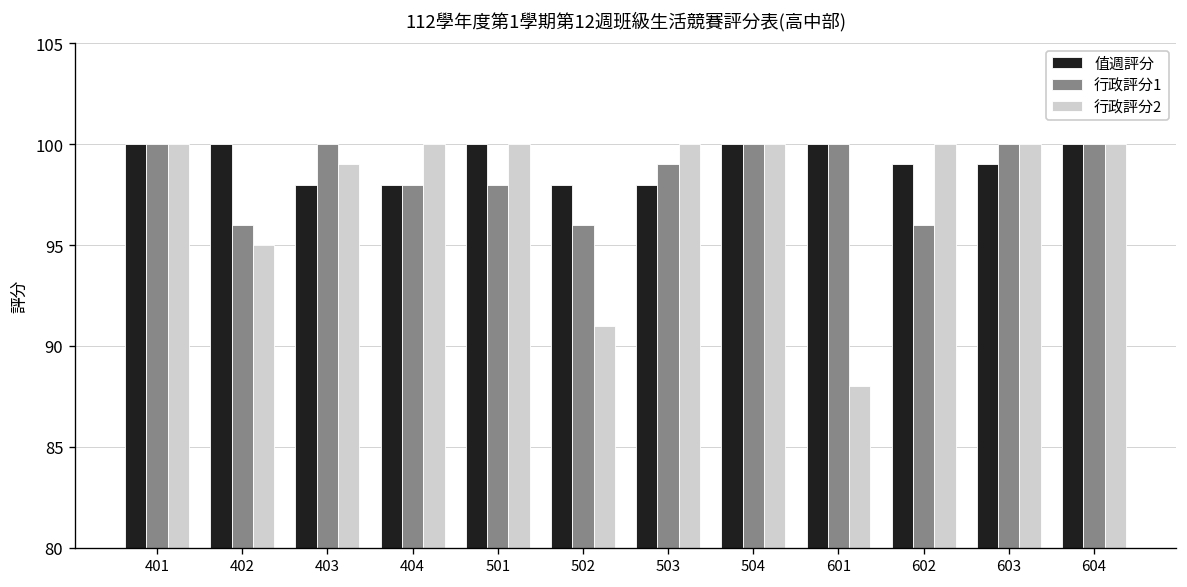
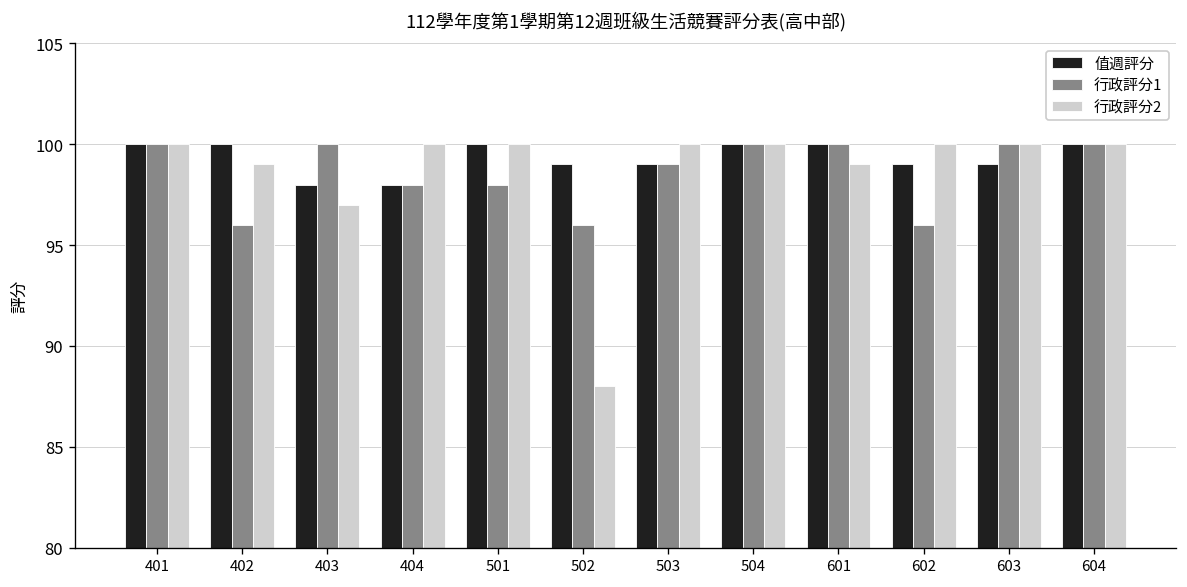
行政評分2, 402: 95 -> 99
行政評分2, 403: 99 -> 97
值週評分, 502: 98 -> 99
行政評分2, 502: 91 -> 88
值週評分, 503: 98 -> 99
行政評分2, 601: 88 -> 99
